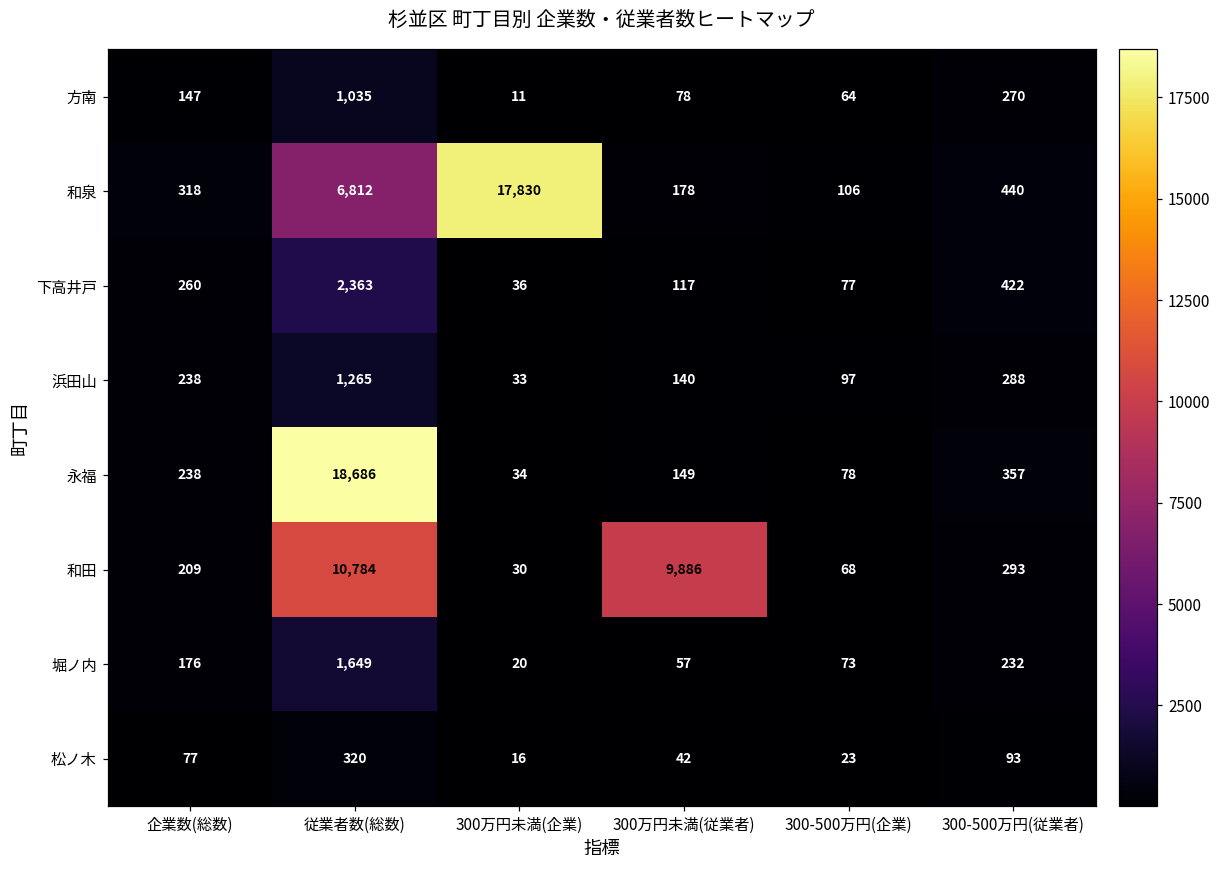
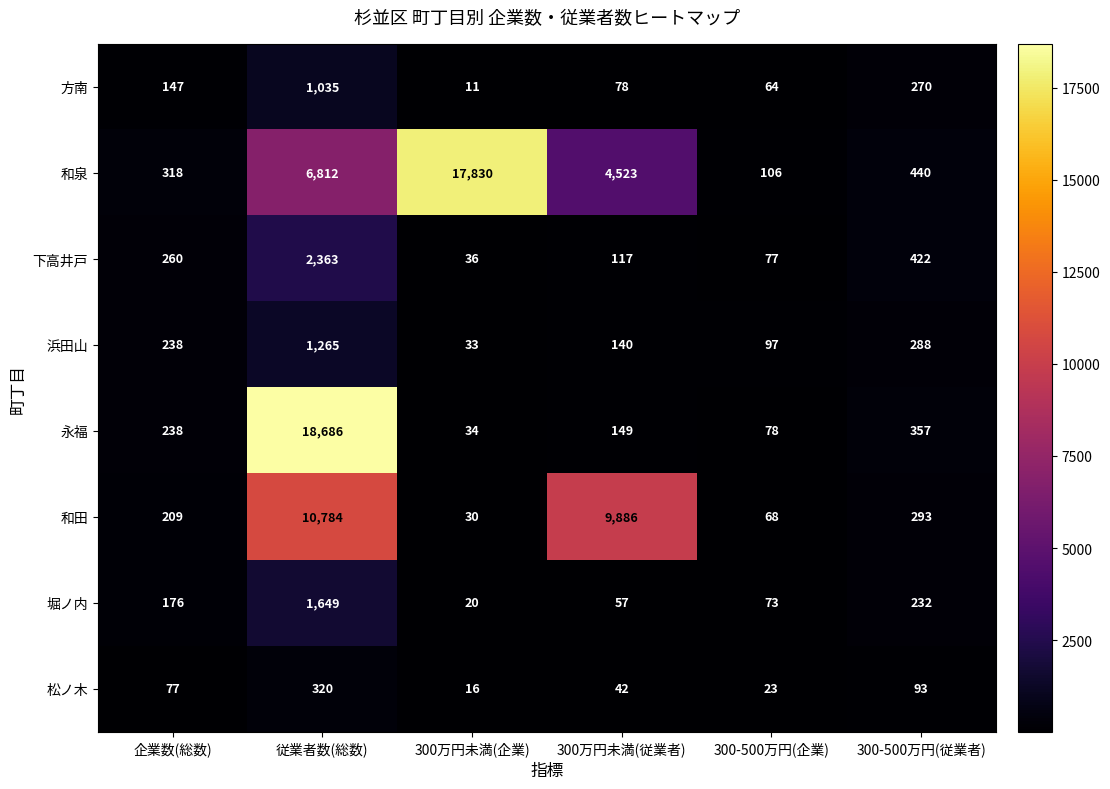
和泉, 300万円未満(従業者): 178 -> 4,523
